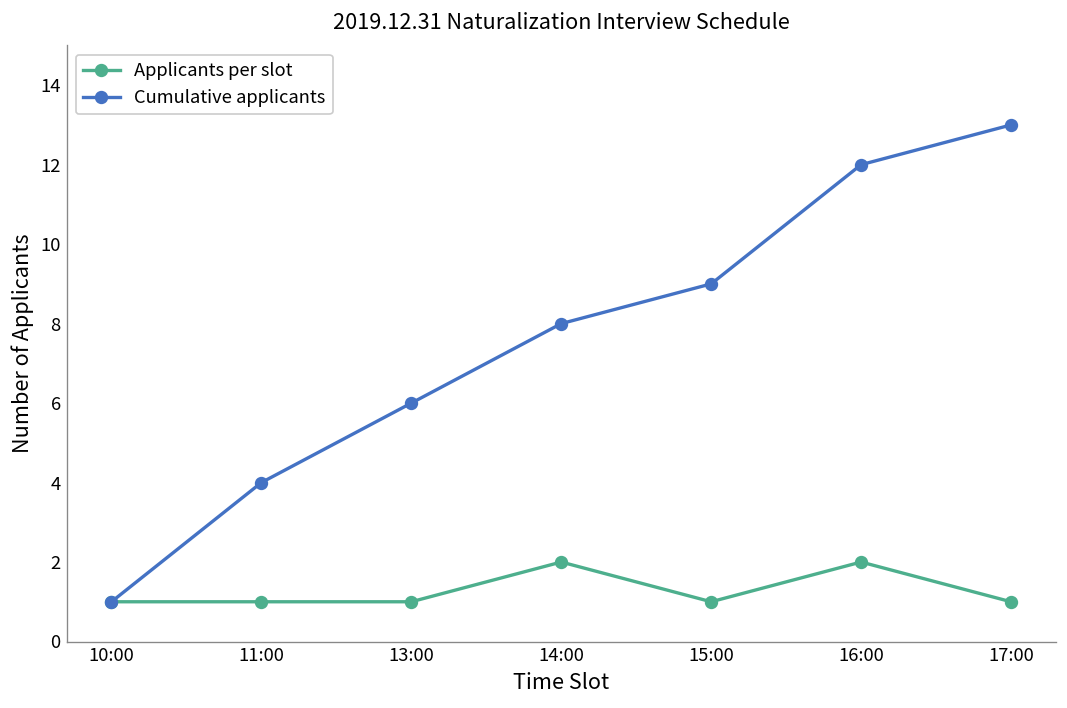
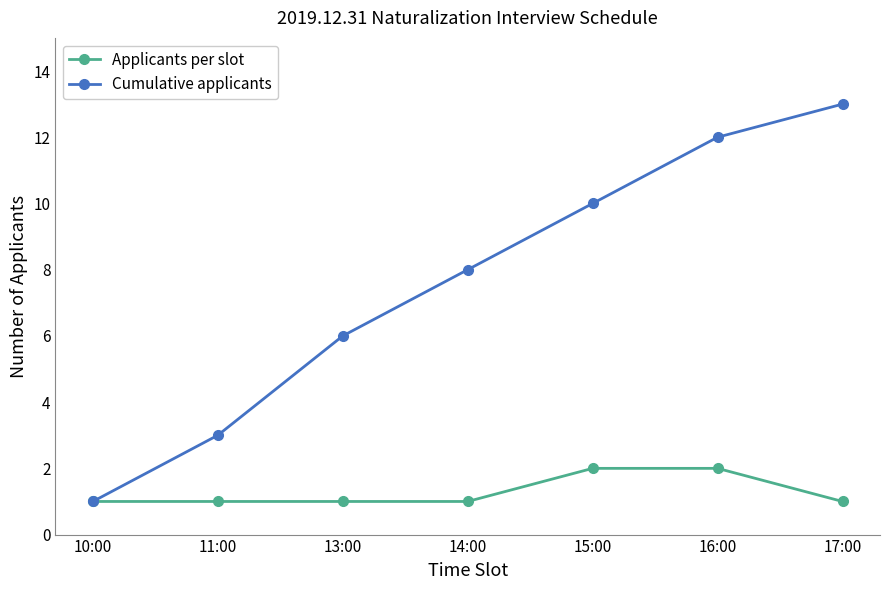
Cumulative applicants, 11:00: 4 -> 3
Applicants per slot, 14:00: 2 -> 1
Applicants per slot, 15:00: 1 -> 2
Cumulative applicants, 15:00: 9 -> 10
